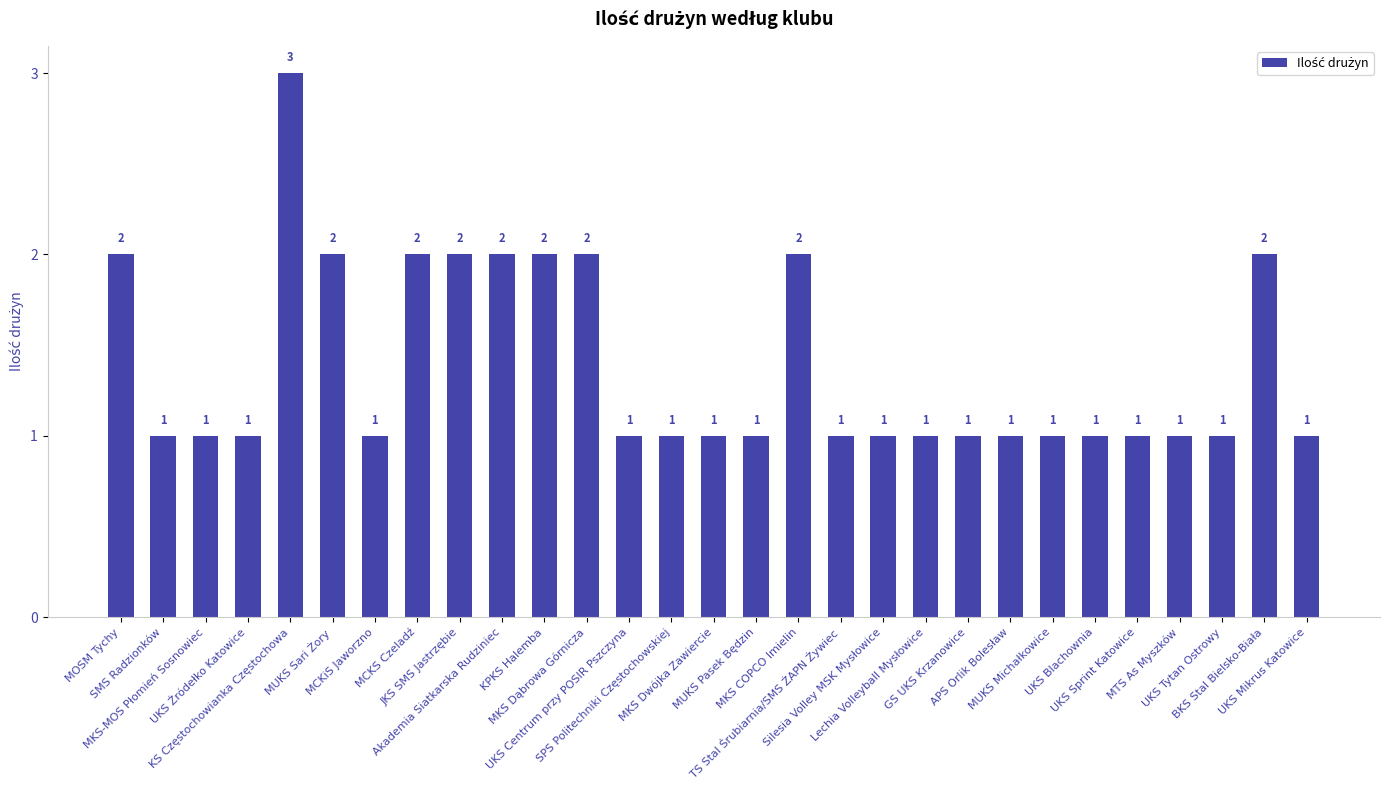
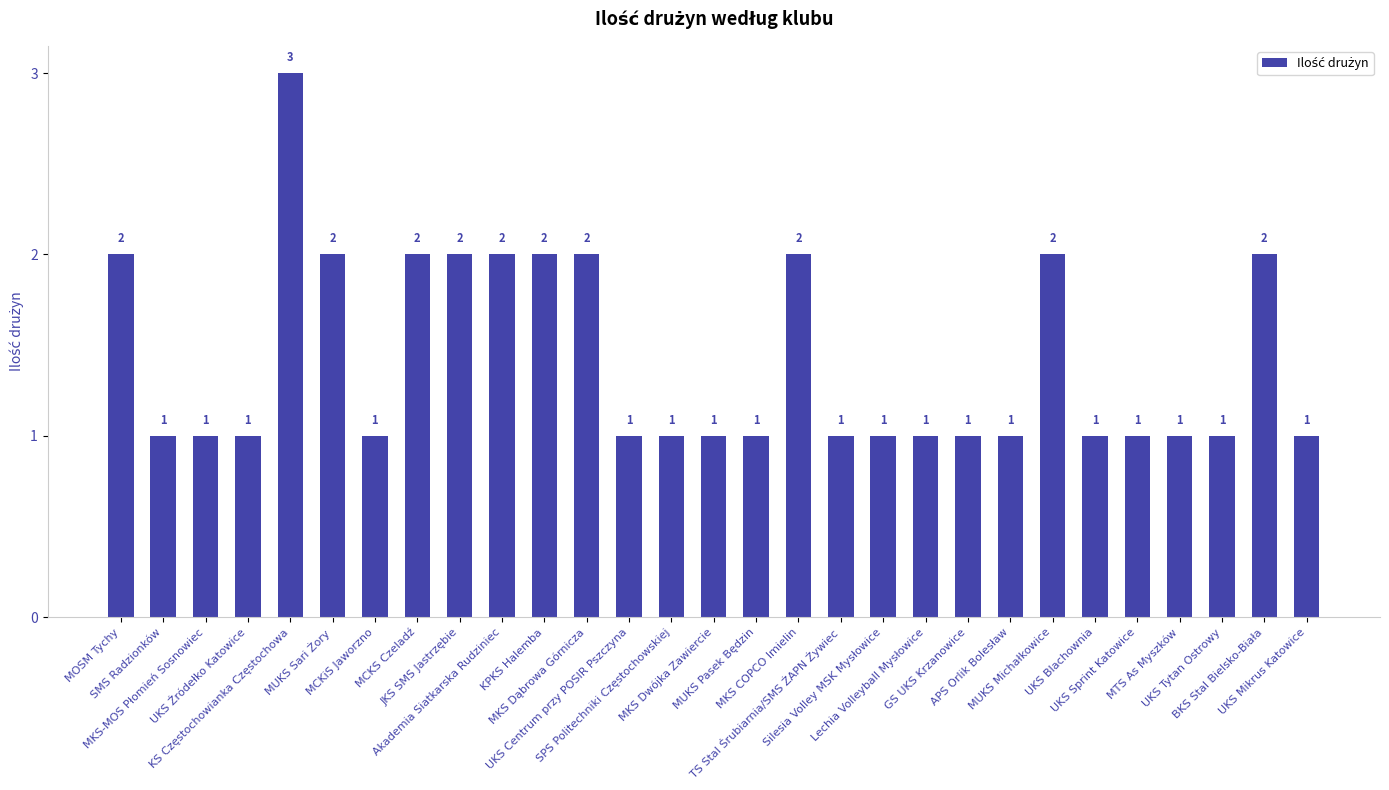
MUKS Michałkowice: 1 -> 2
